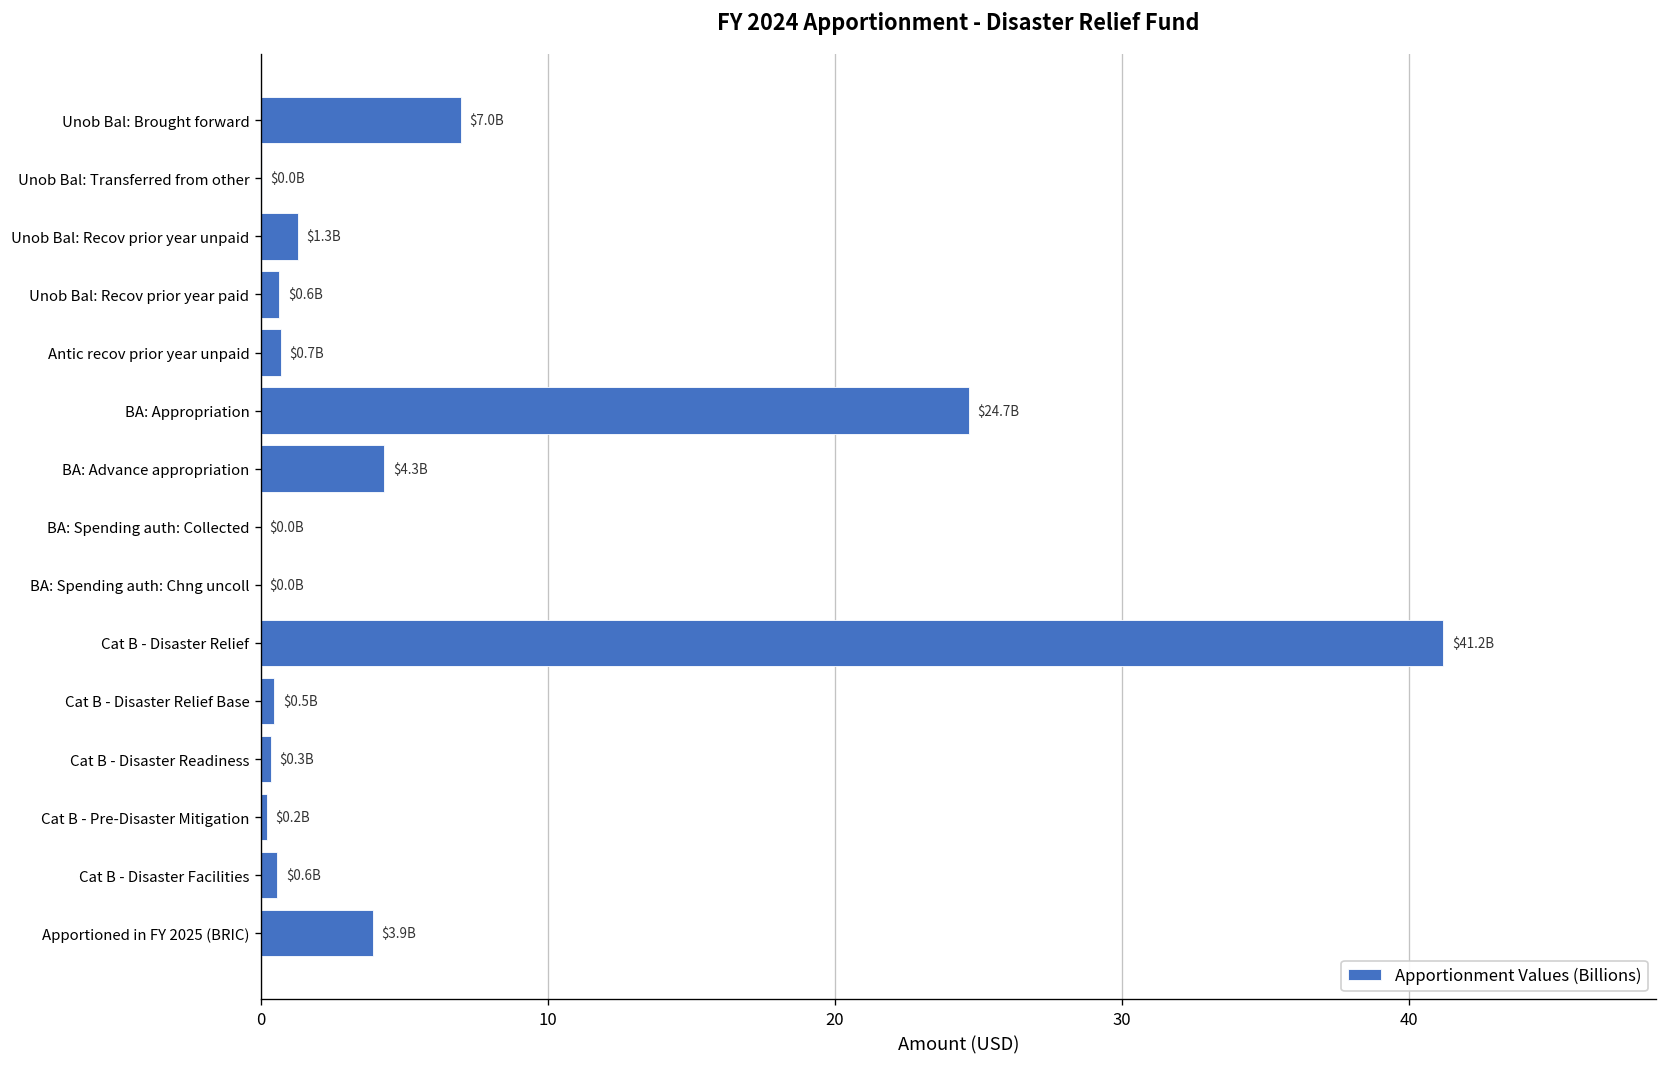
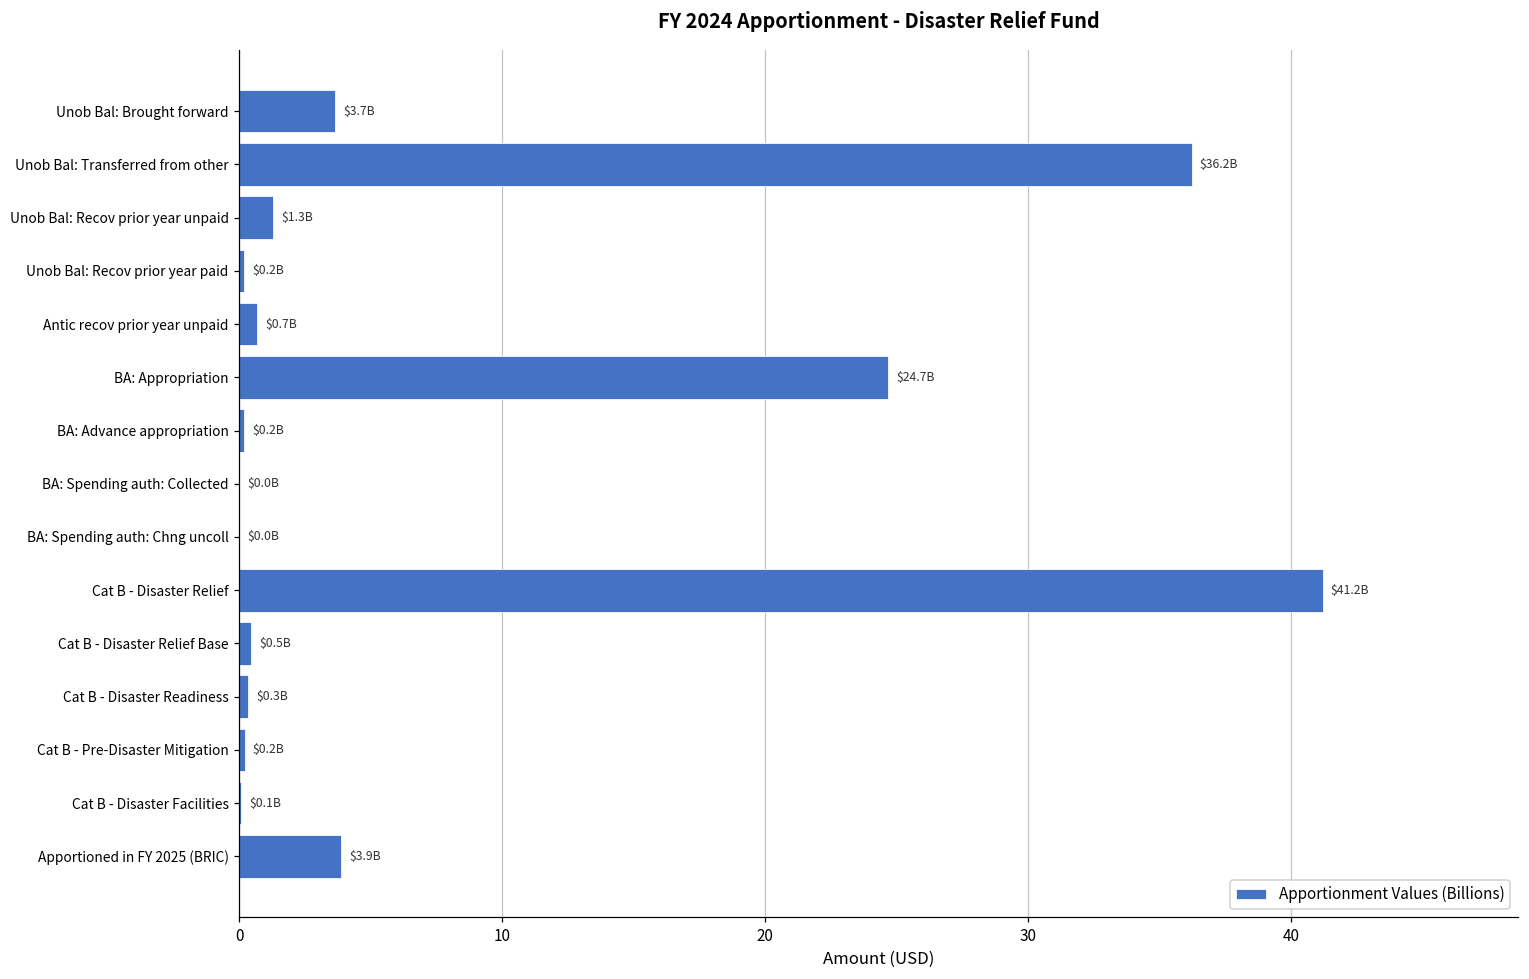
Unob Bal: Brought forward: $7.0B -> $3.7B
Unob Bal: Transferred from other: $0.0B -> $36.2B
Unob Bal: Recov prior year paid: $0.6B -> $0.2B
BA: Advance appropriation: $4.3B -> $0.2B
Cat B - Disaster Facilities: $0.6B -> $0.1B
